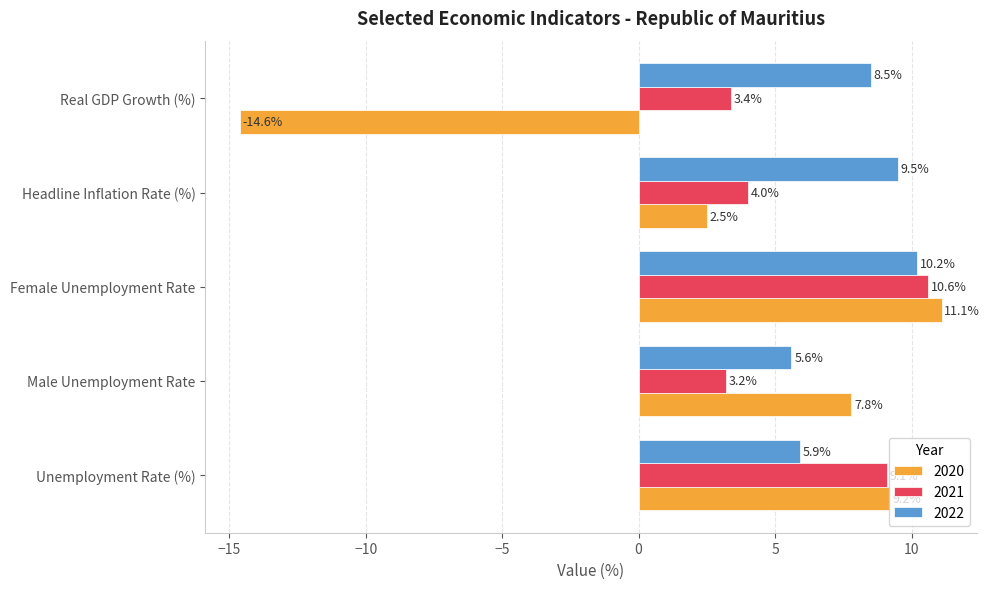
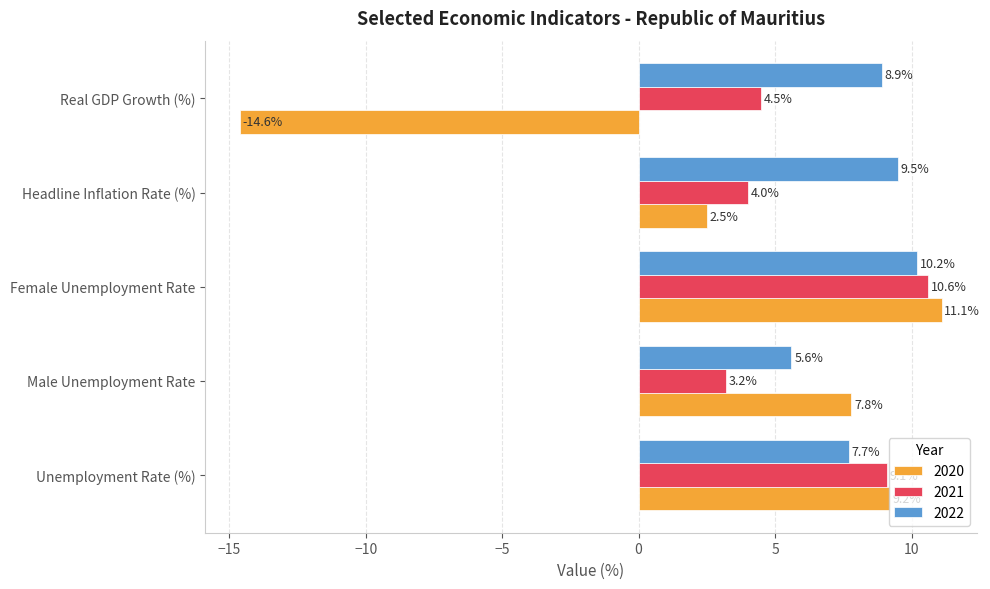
2022, Real GDP Growth (%): 8.5% -> 8.9%
2021, Real GDP Growth (%): 3.4% -> 4.5%
2022, Unemployment Rate (%): 5.9% -> 7.7%
